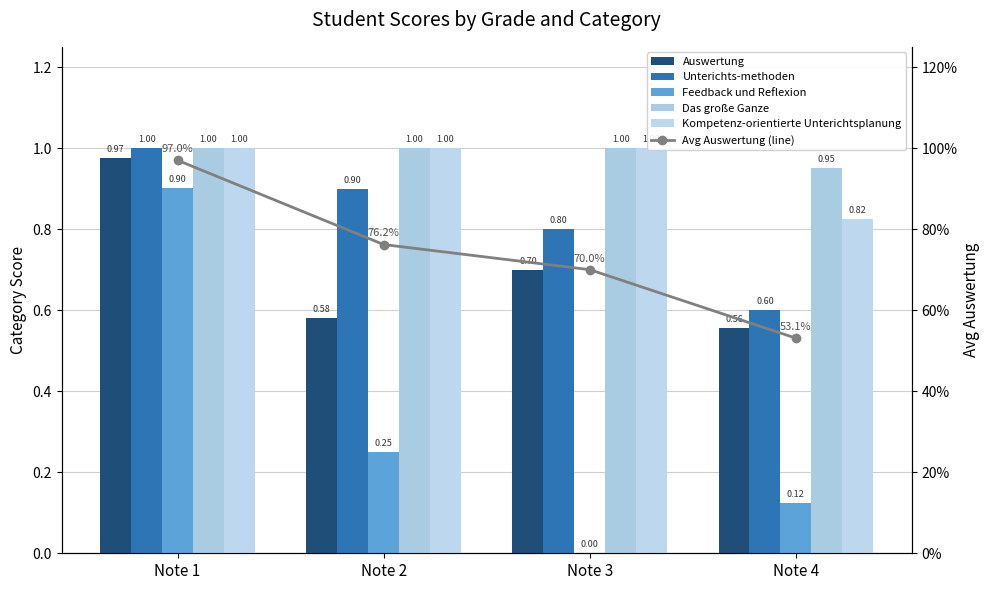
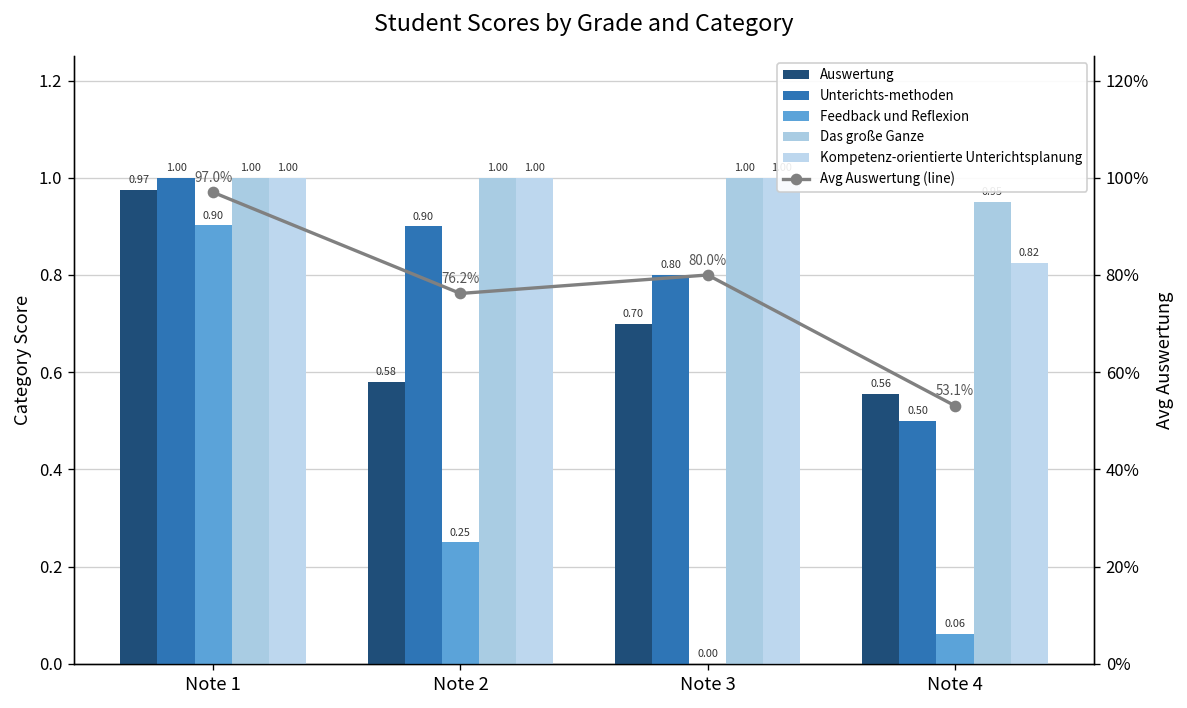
Unterichts-methoden, Note 4: 0.60 -> 0.50
Feedback und Reflexion, Note 4: 0.12 -> 0.06
Avg Auswertung (line), Note 3: 70.0% -> 80.0%
